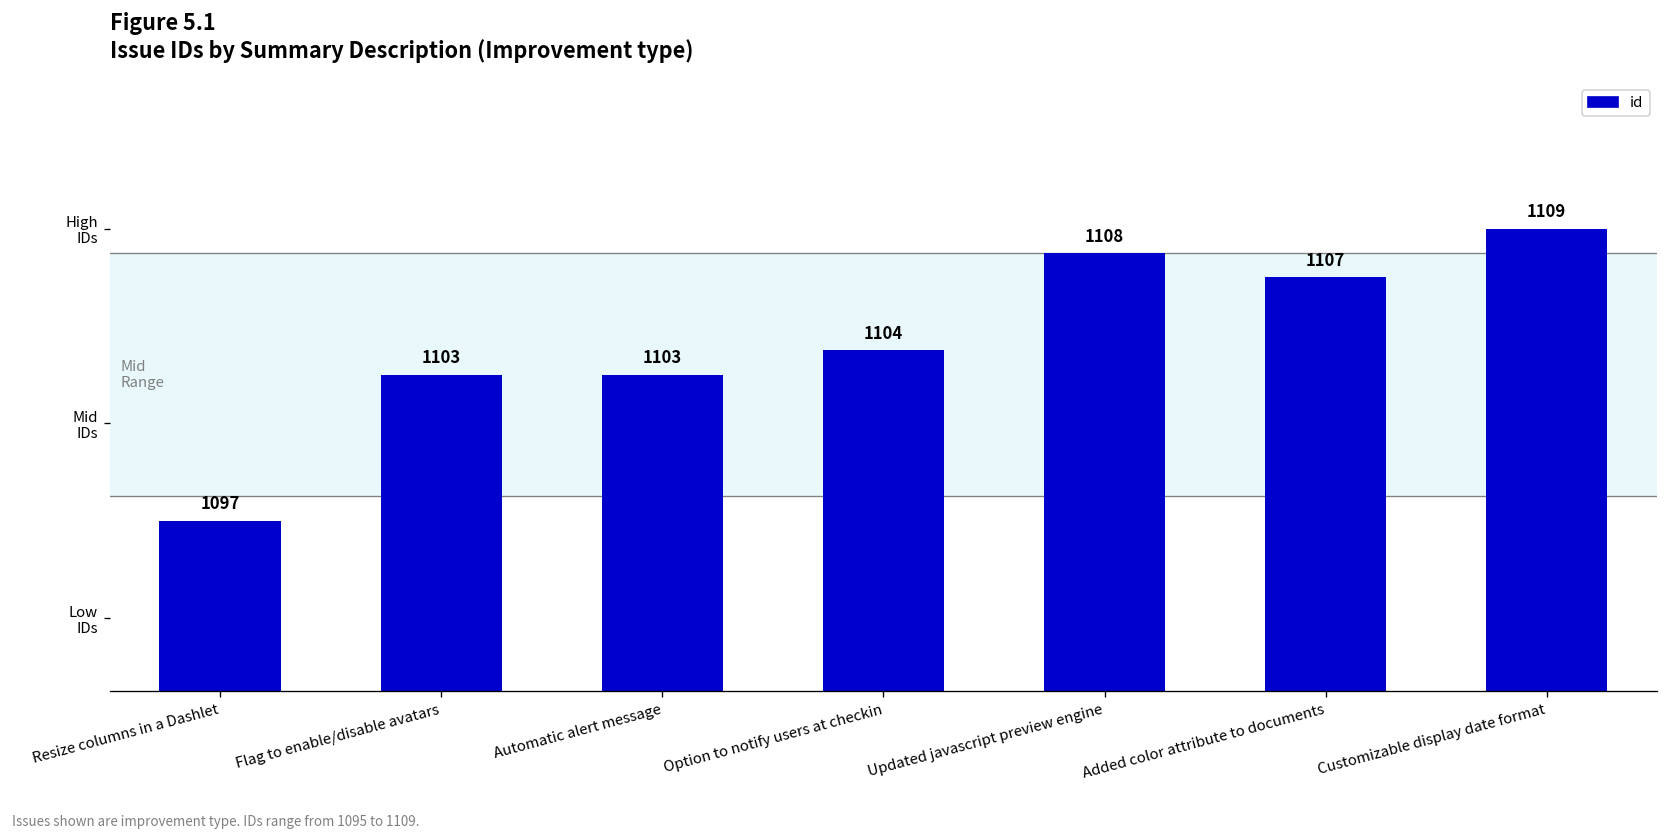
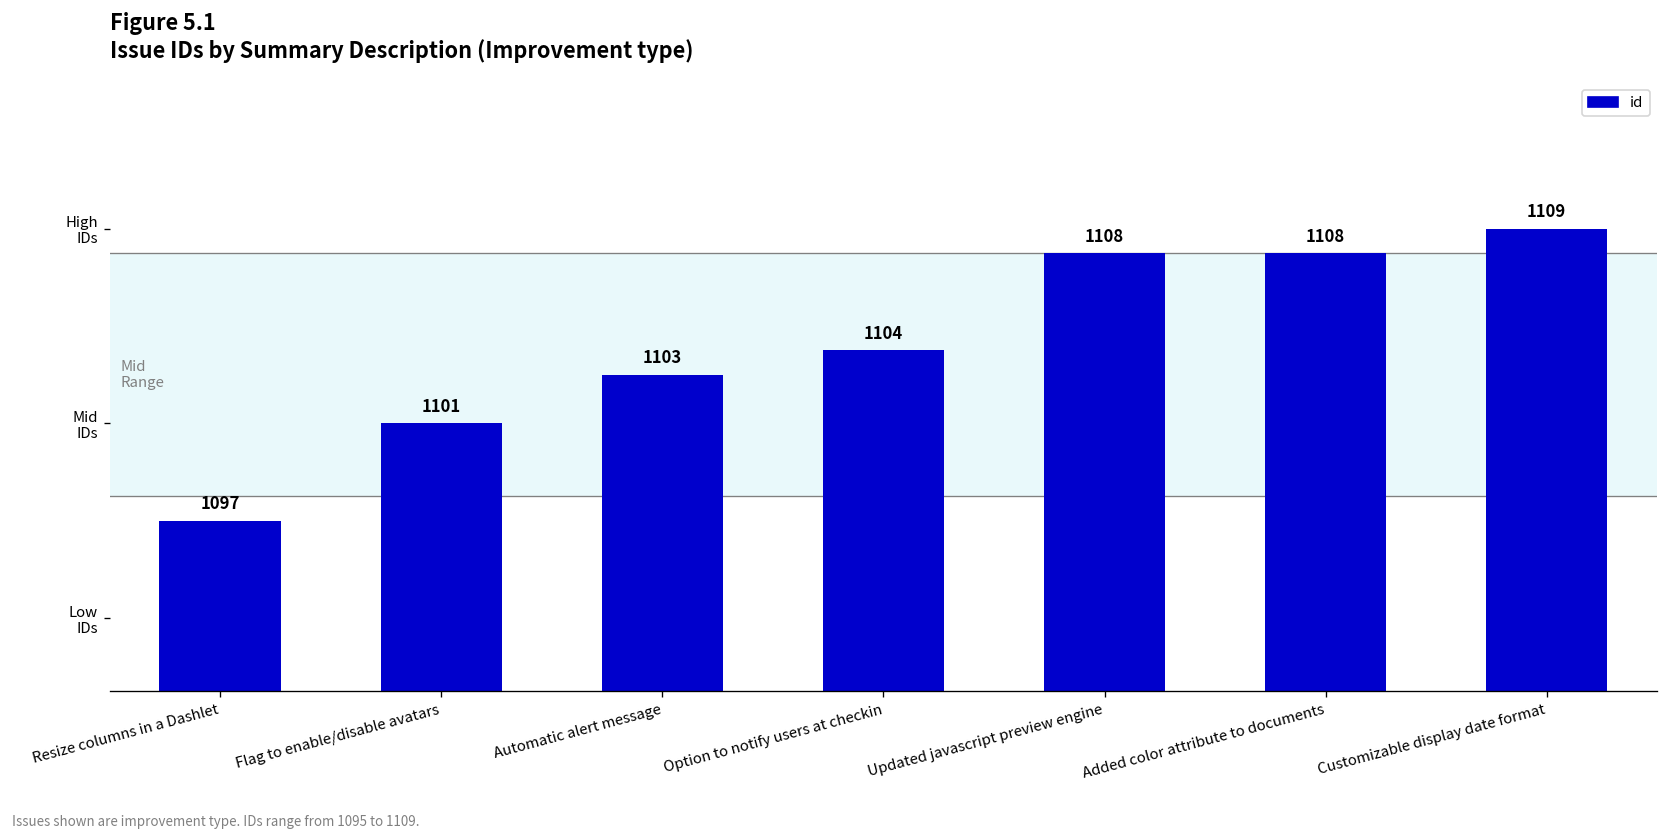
Flag to enable/disable avatars: 1103 -> 1101
Added color attribute to documents: 1107 -> 1108
